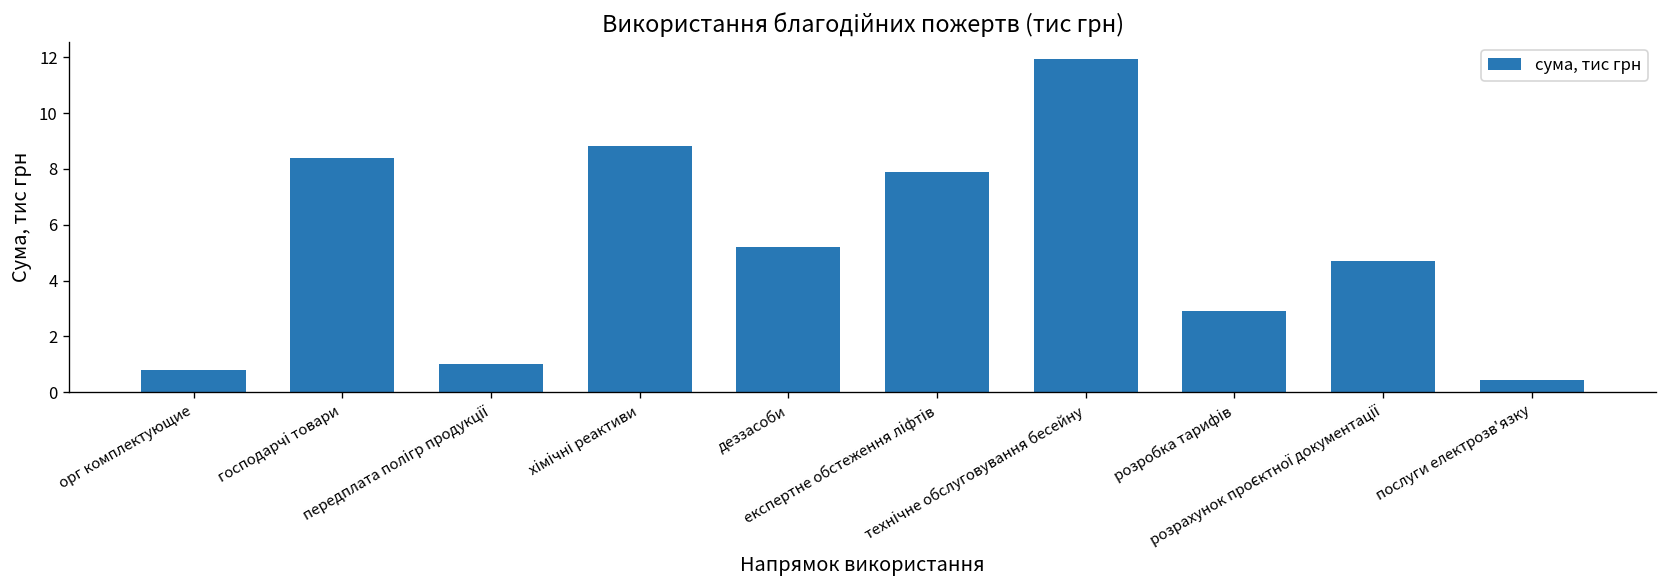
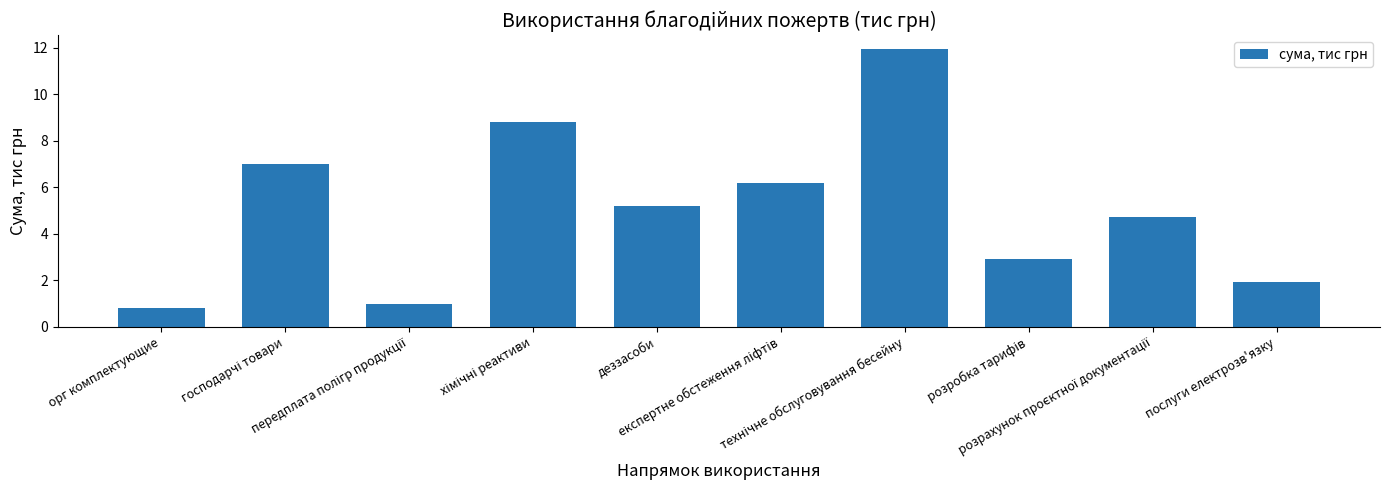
господарчі товари: 8.4 -> 7.0
експертне обстеження ліфтів: 7.9 -> 6.2
послуги електрозв'язку: 0.5 -> 1.9
